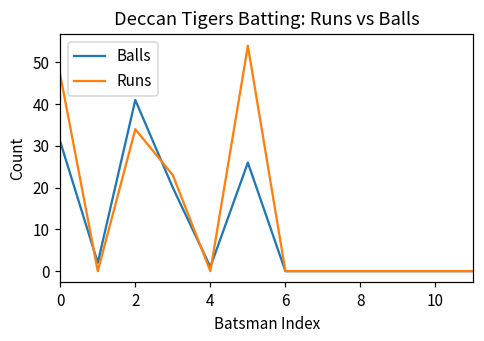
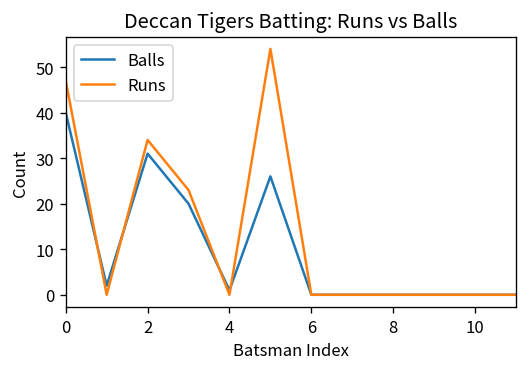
Balls, 0: 31 -> 40
Balls, 2: 41 -> 31
